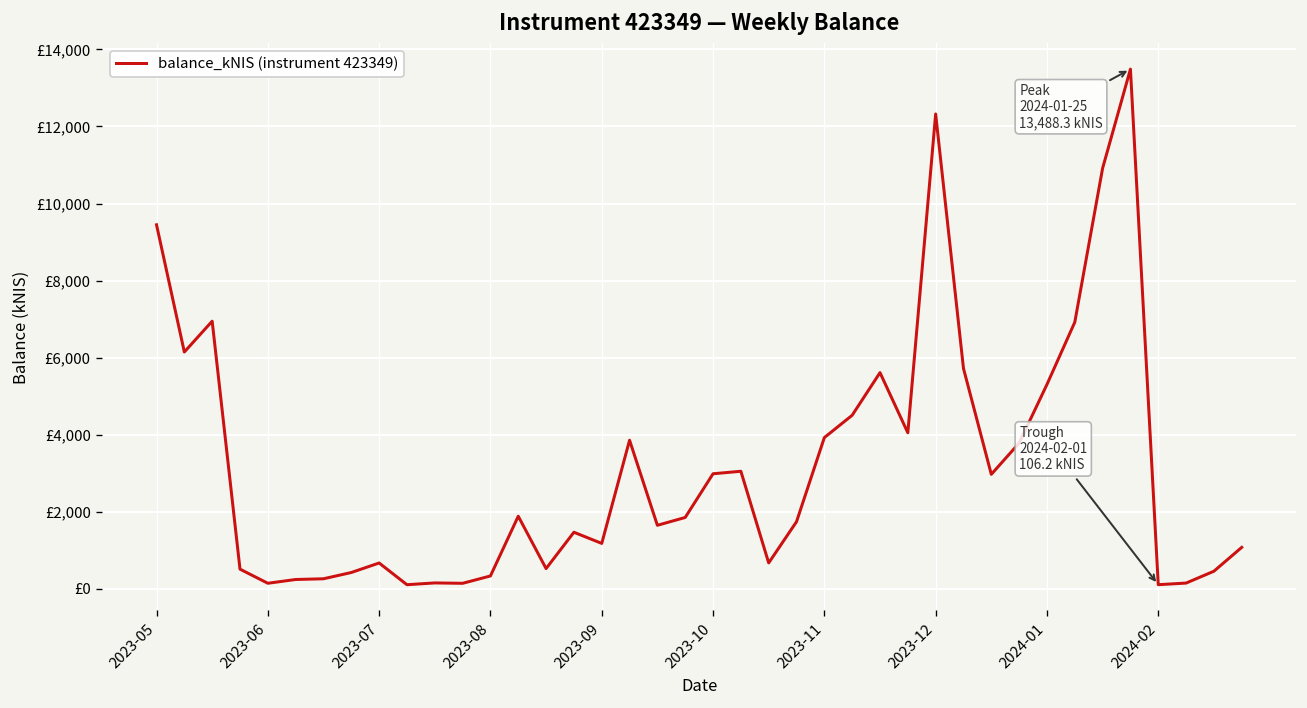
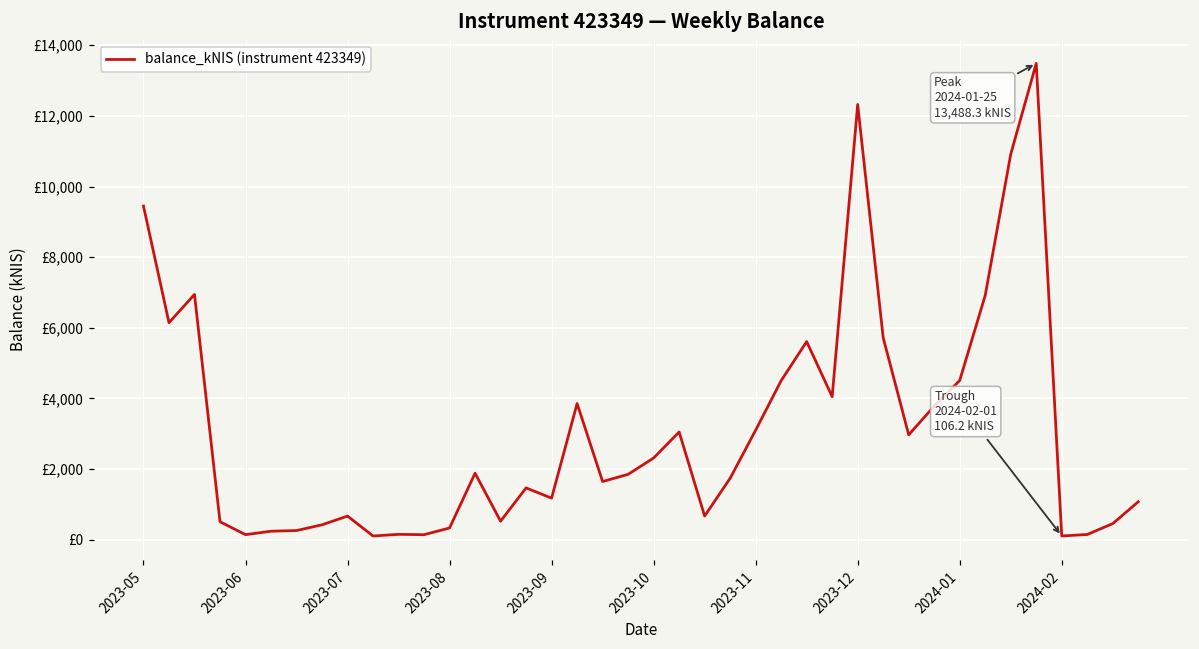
2023-10: £3,000 -> £2,300
2023-11: £3,900 -> £3,100
2024-01: £5,300 -> £4,500
